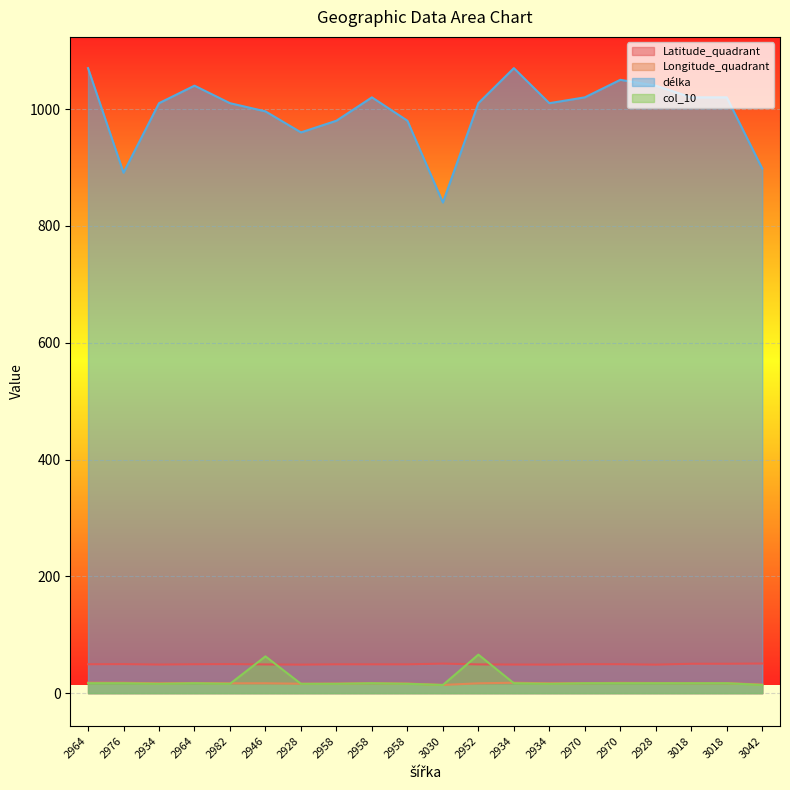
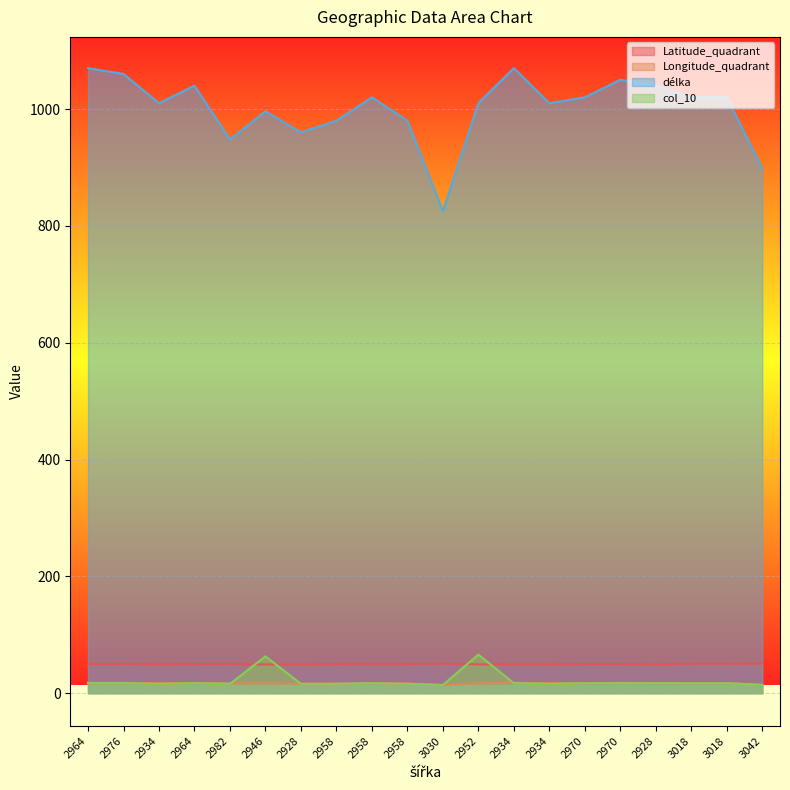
délka, 2976: 890 -> 1060
délka, 2982: 1010 -> 950
délka, 3030: 840 -> 830
